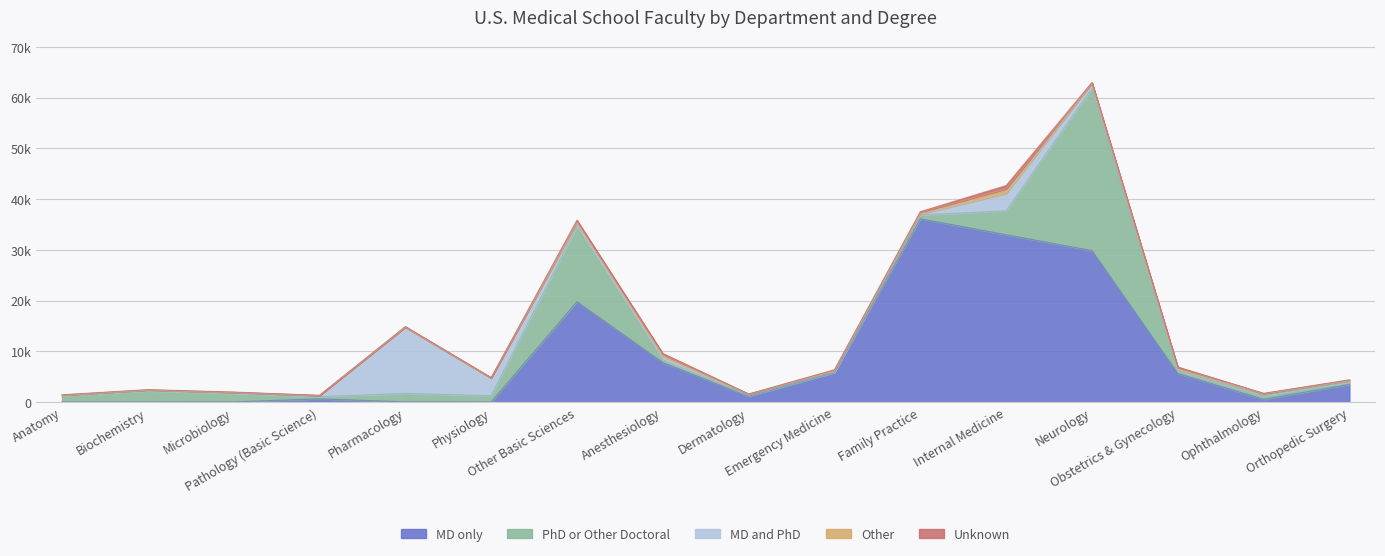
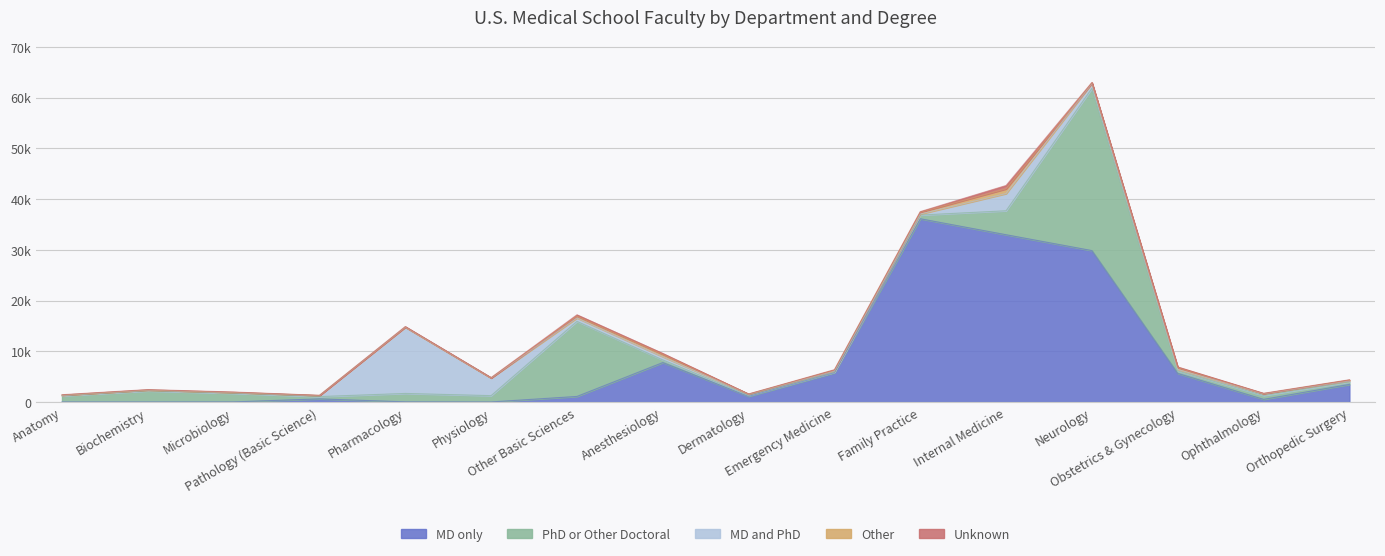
MD only, Other Basic Sciences: 20000 -> 1000
